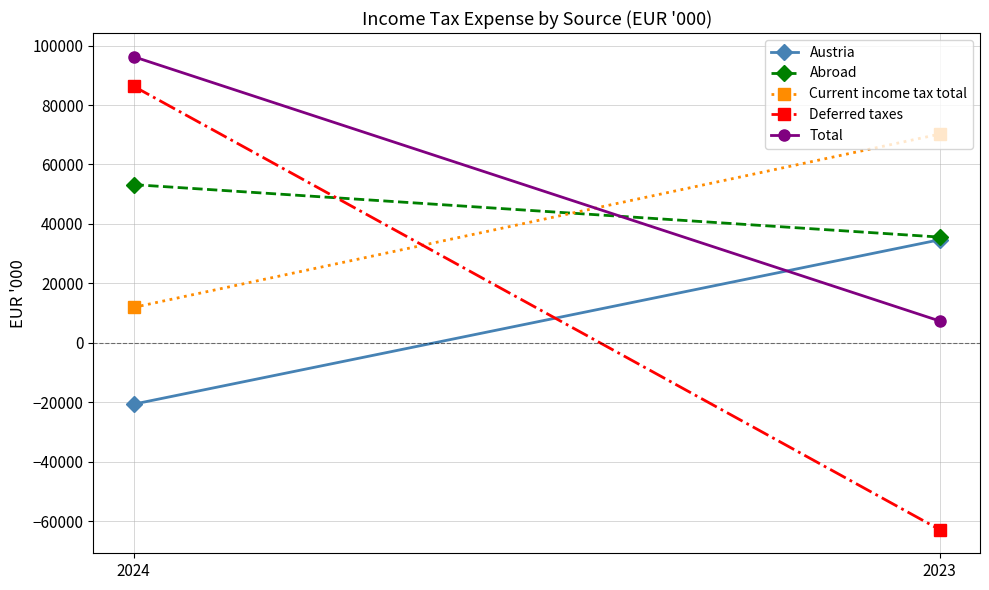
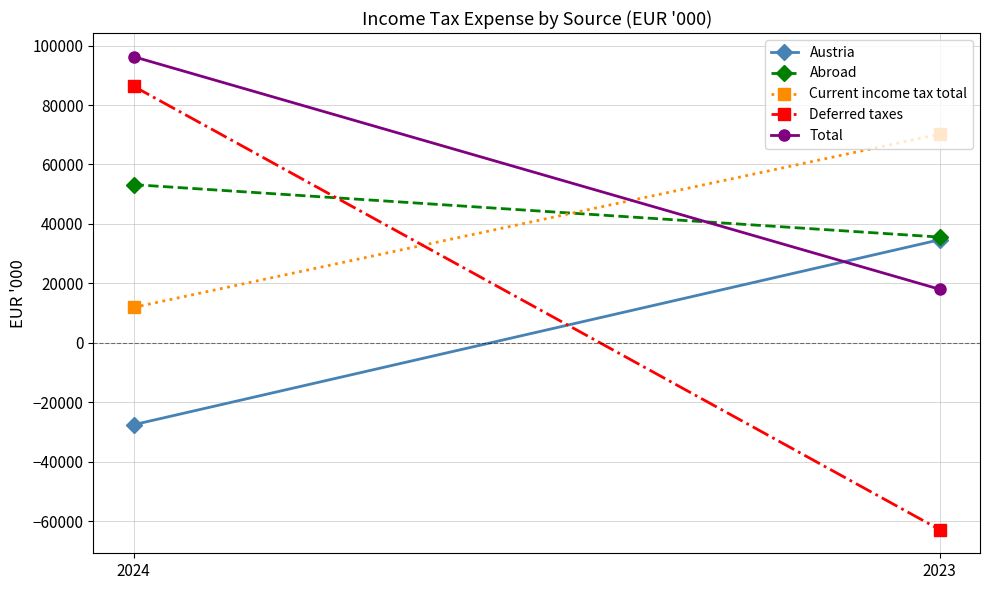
Austria, 2024: -21000 -> -28000
Total, 2023: 7000 -> 18000
